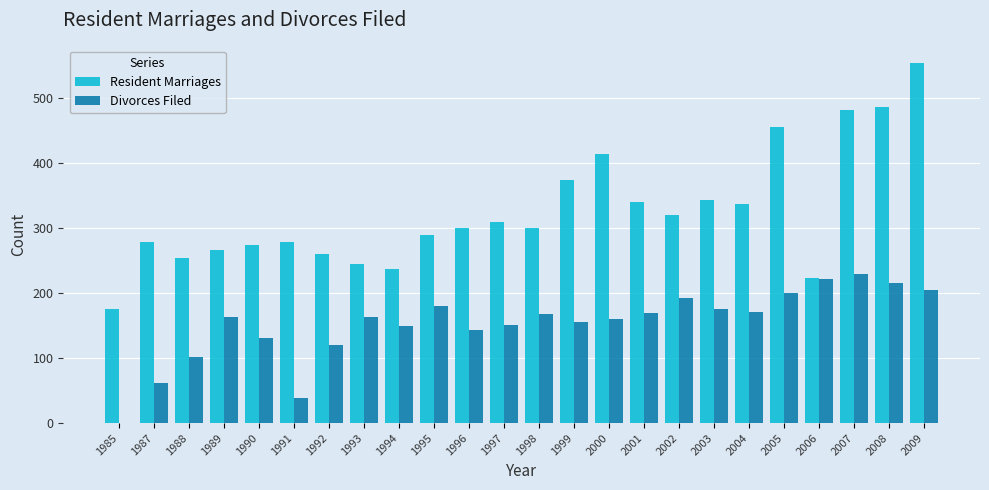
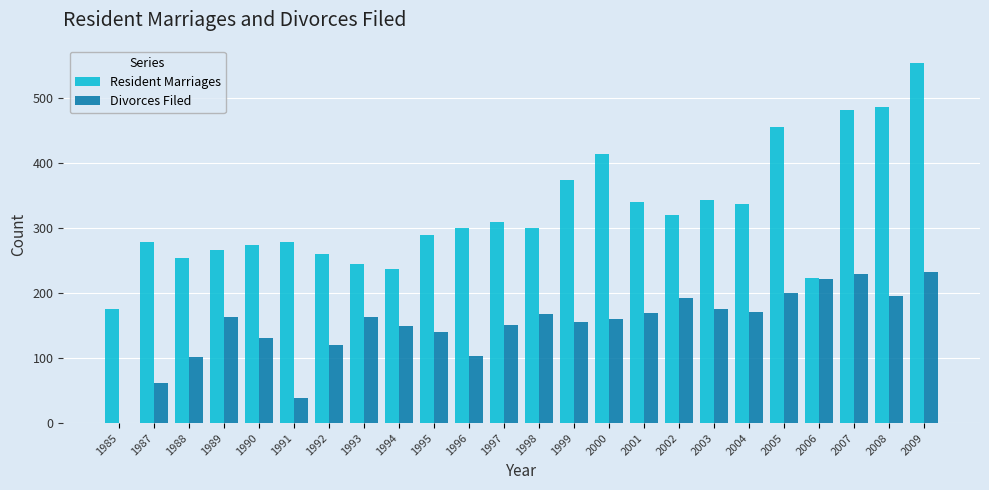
Divorces Filed, 1995: 180 -> 140
Divorces Filed, 1996: 140 -> 100
Divorces Filed, 2008: 220 -> 200
Divorces Filed, 2009: 210 -> 230
